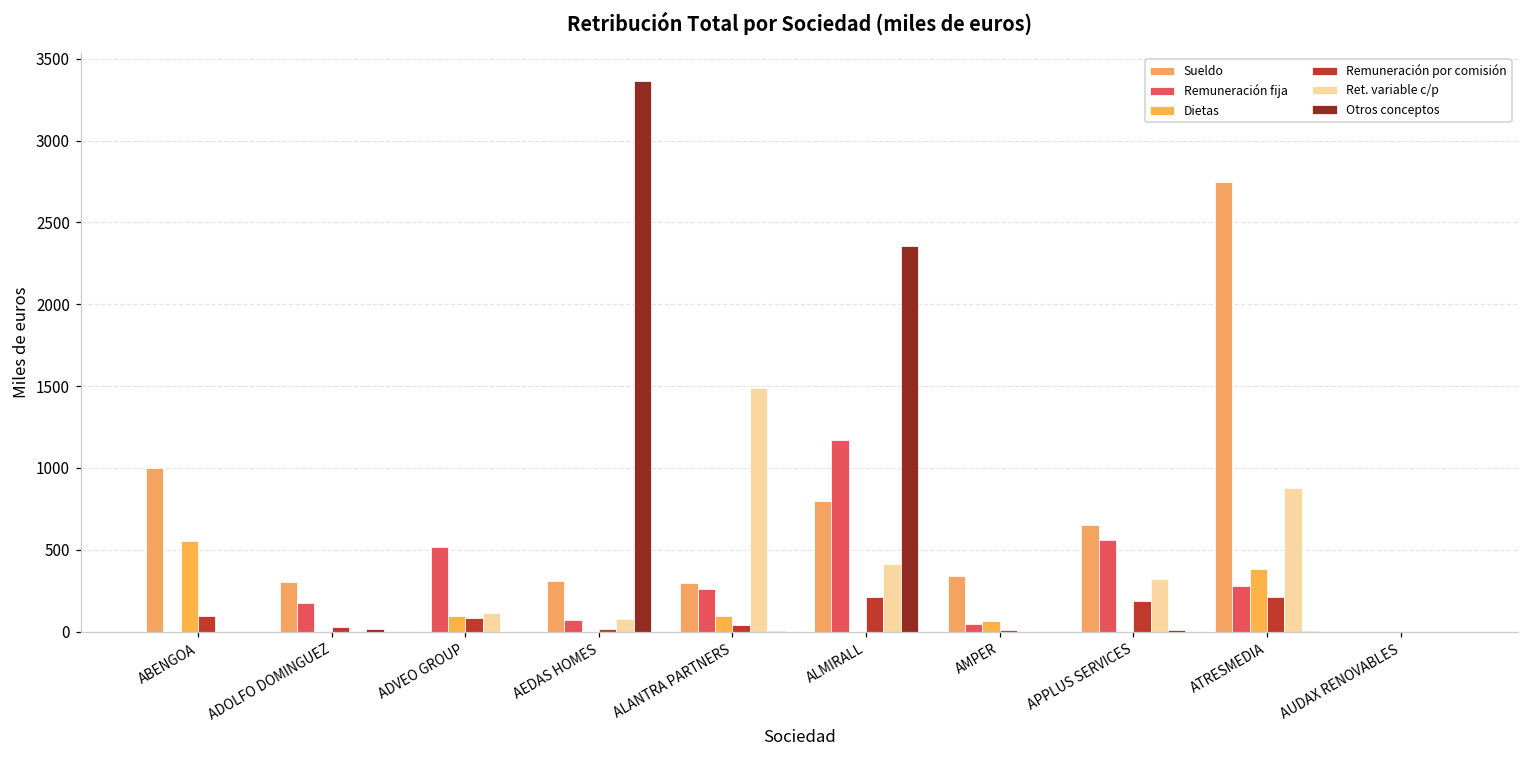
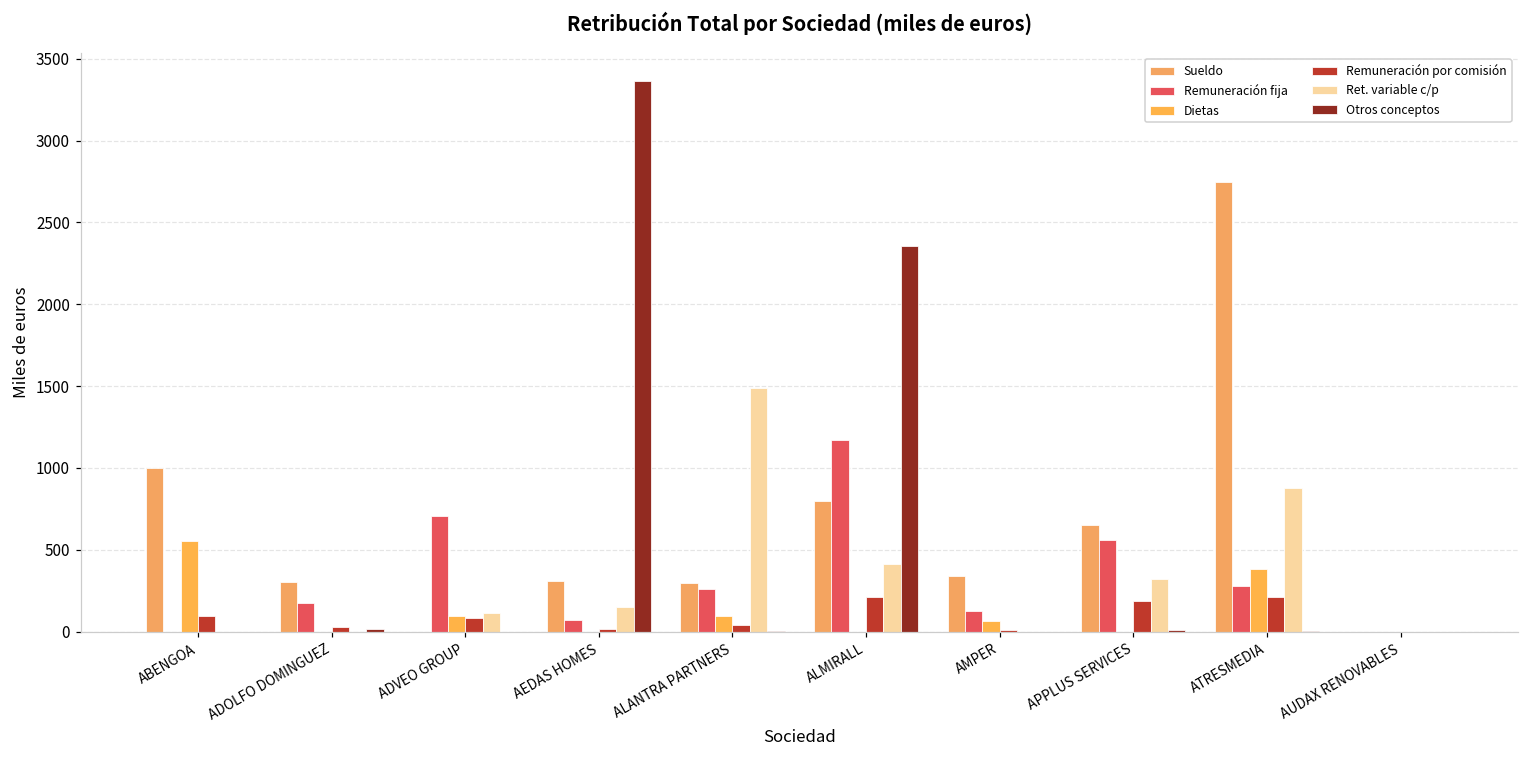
Remuneración fija, ADVEO GROUP: 520 -> 710
Ret. variable c/p, AEDAS HOMES: 80 -> 150
Remuneración fija, AMPER: 50 -> 130
